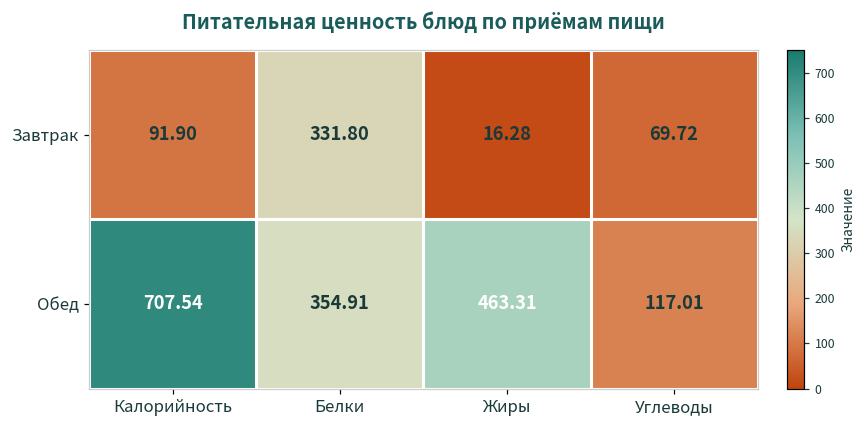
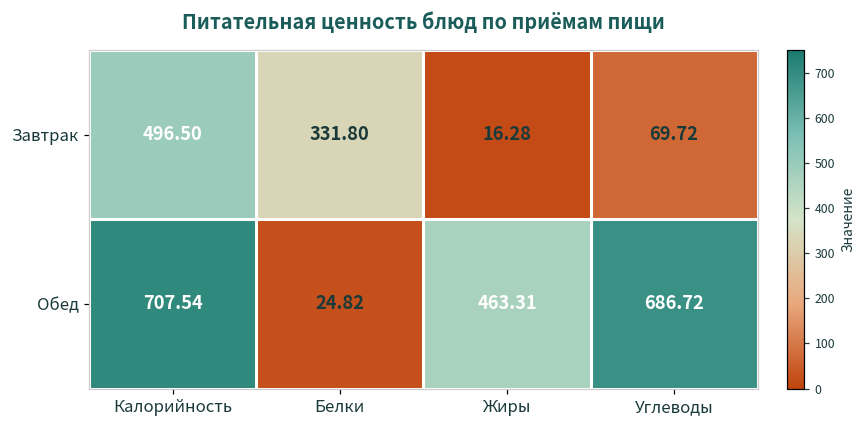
Завтрак, Калорийность: 91.90 -> 496.50
Обед, Белки: 354.91 -> 24.82
Обед, Углеводы: 117.01 -> 686.72
